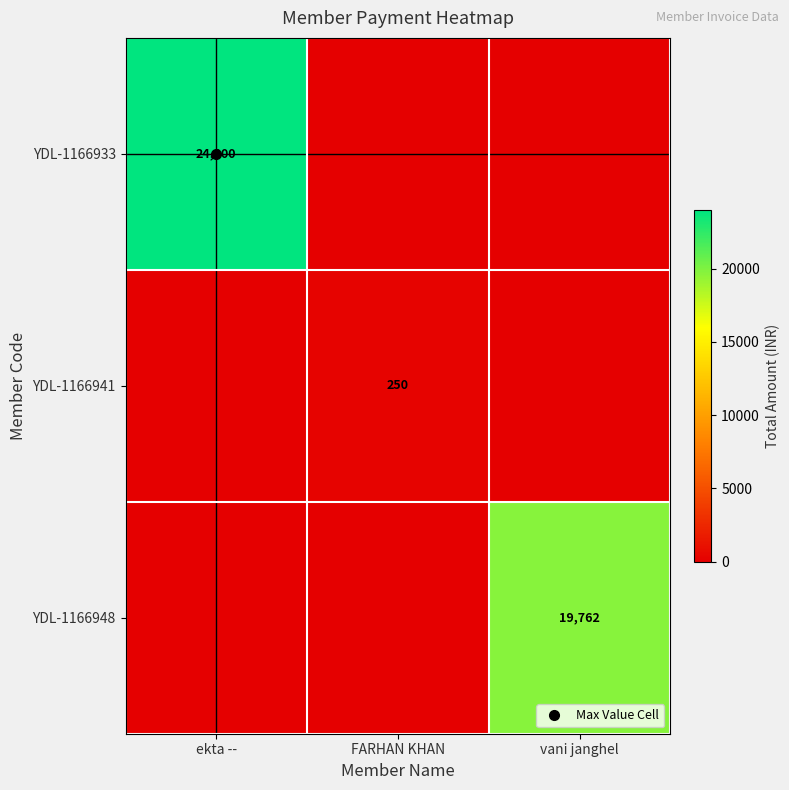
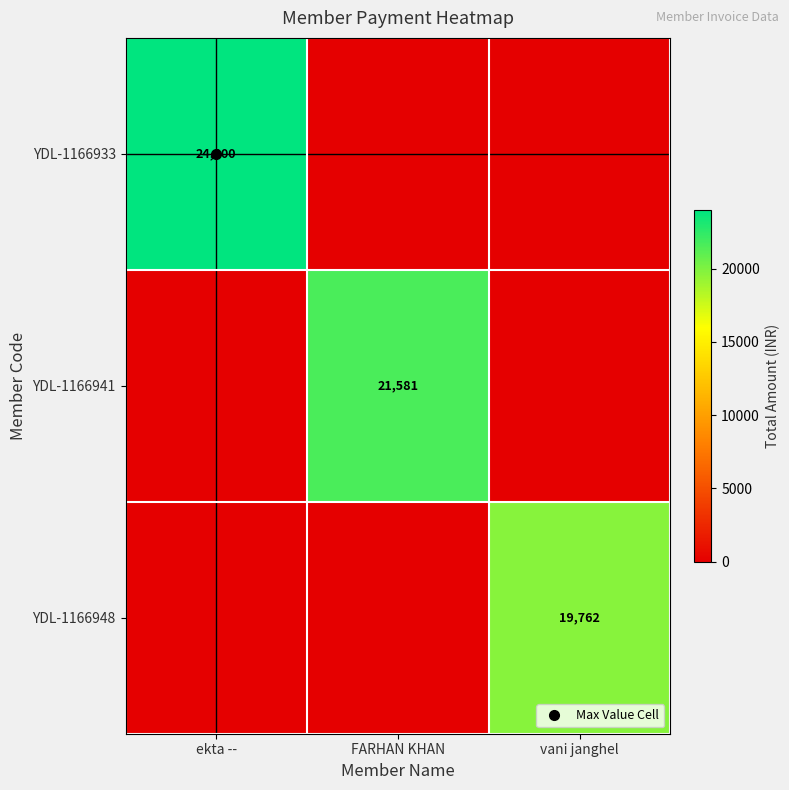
YDL-1166941, FARHAN KHAN: 250 -> 21,581
